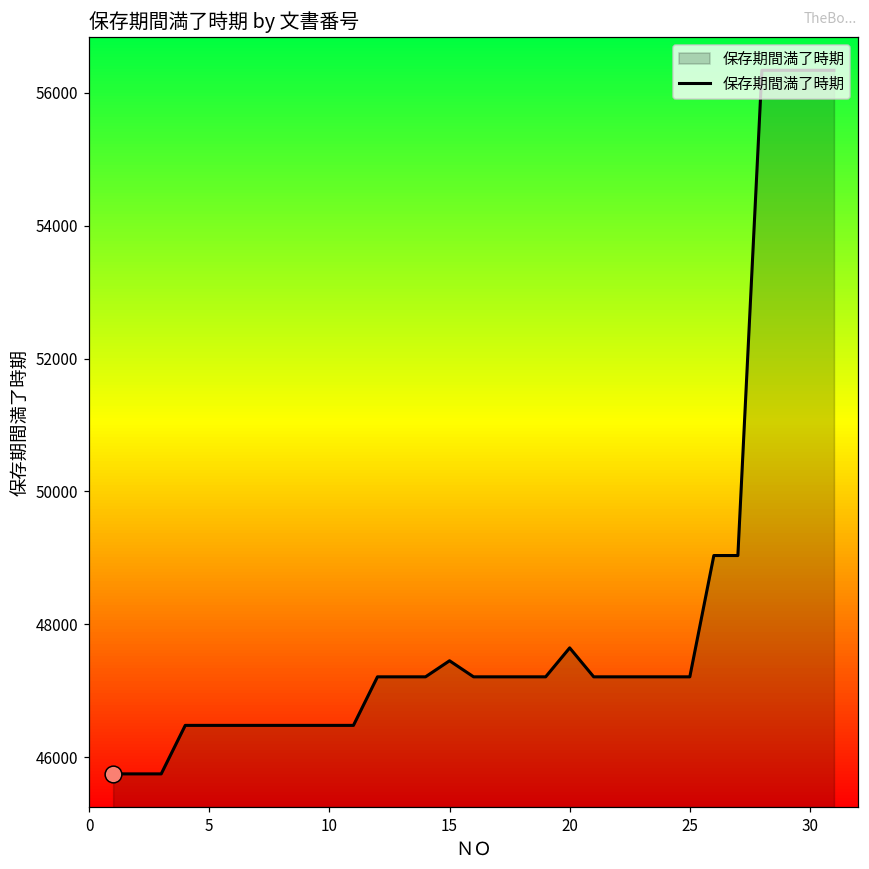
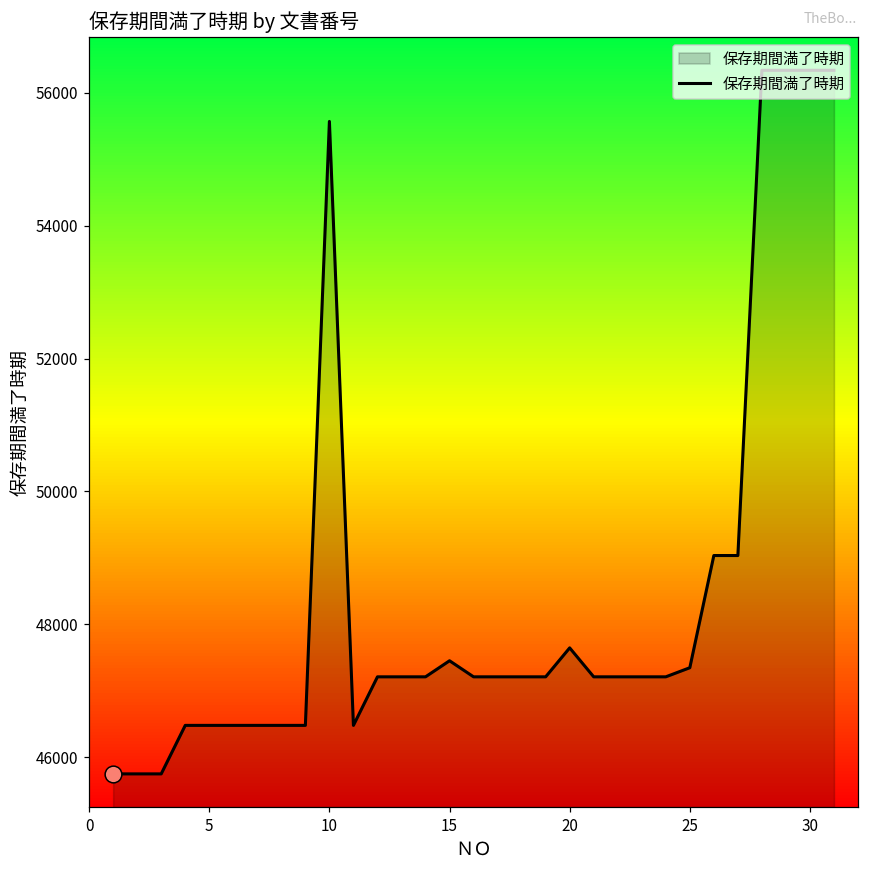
保存期間満了時期, 10: 46500 -> 55600
保存期間満了時期, 25: 47200 -> 47300
